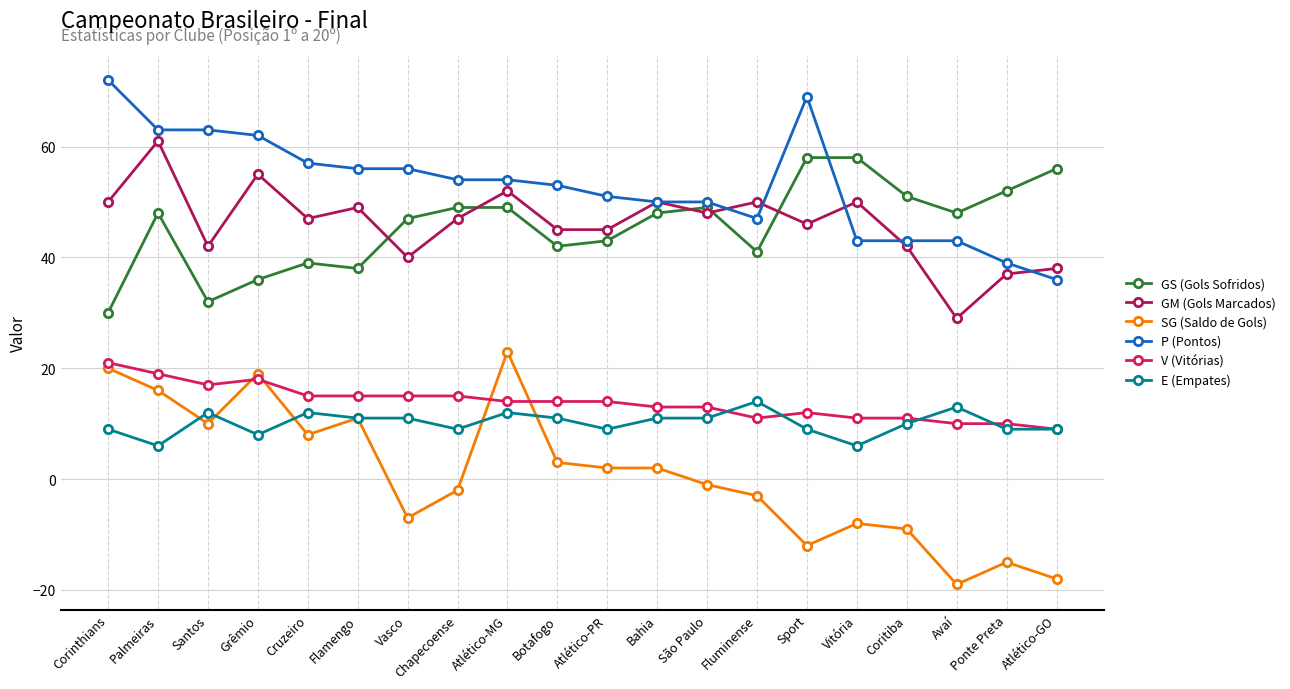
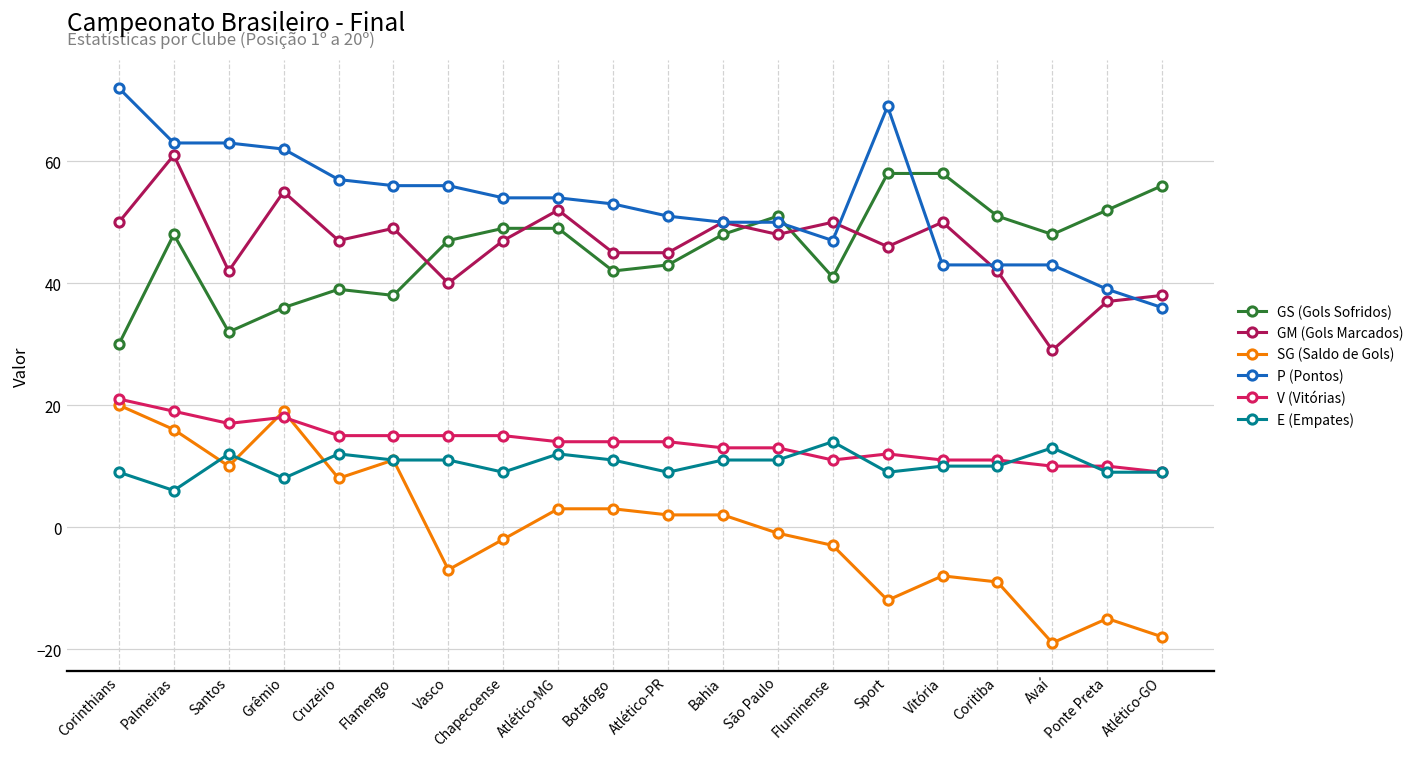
SG (Saldo de Gols), Atlético-MG: 23 -> 3
GS (Gols Sofridos), São Paulo: 49 -> 51
E (Empates), Vitória: 6 -> 10
